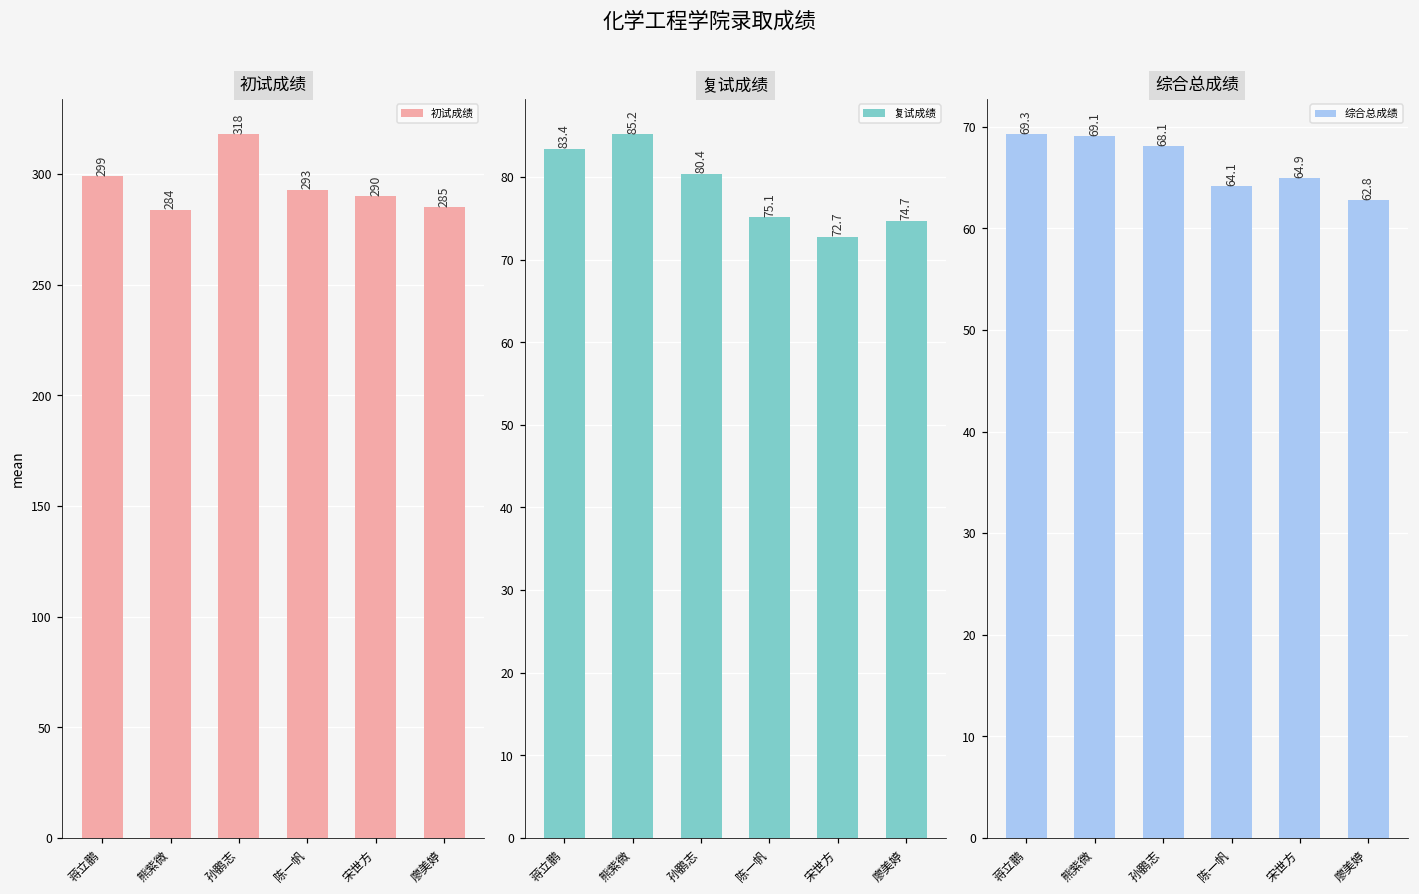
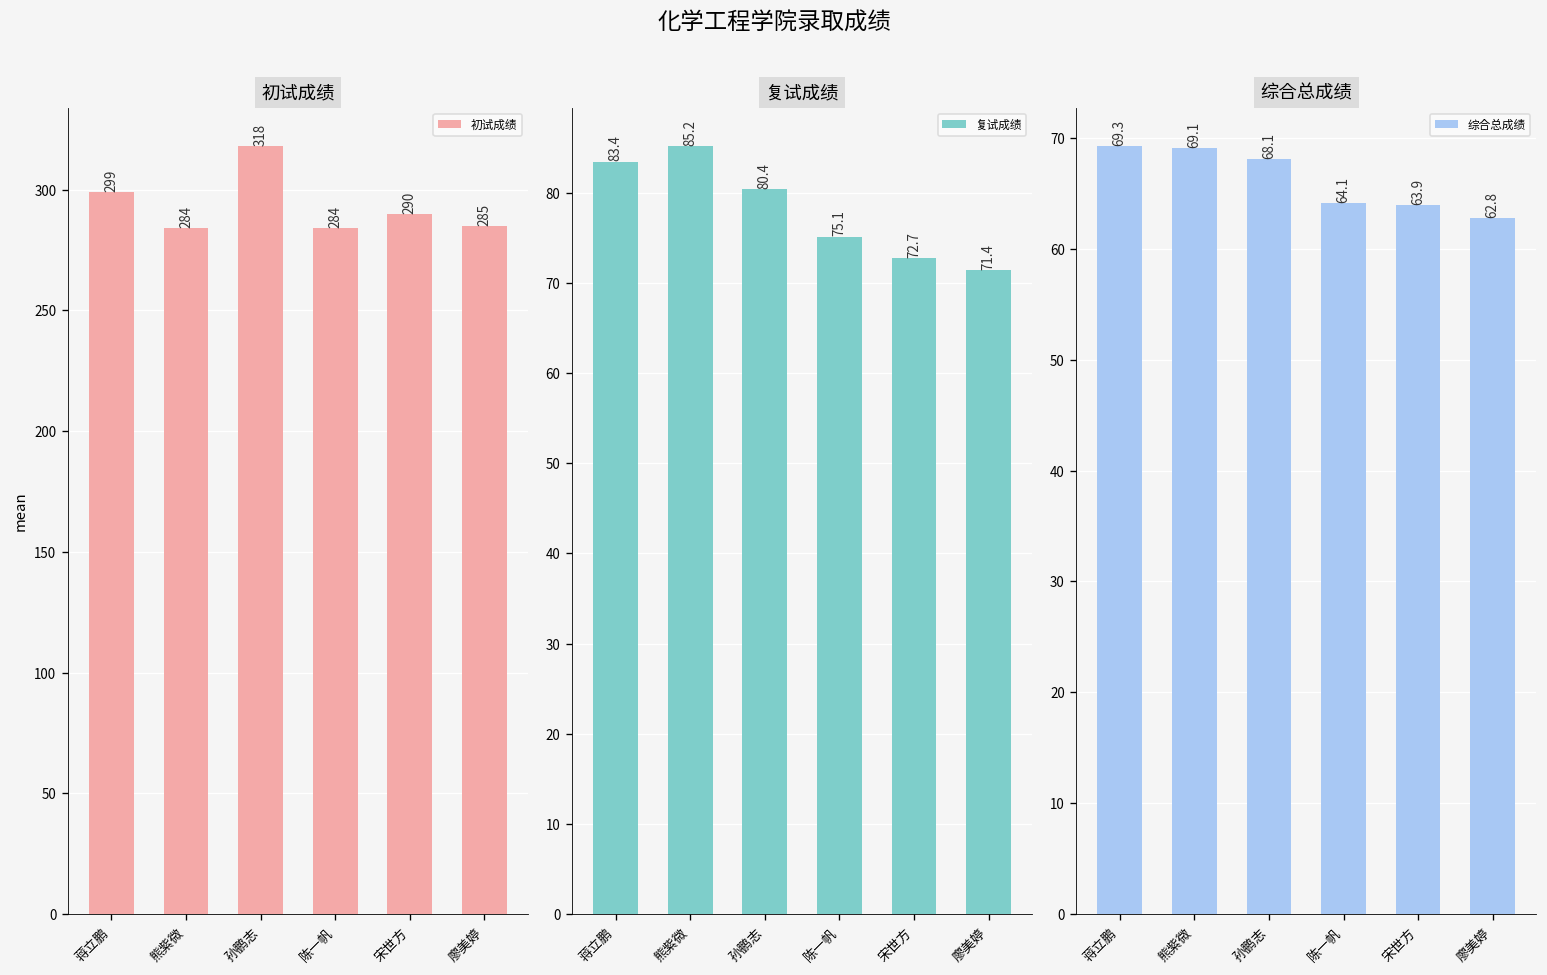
初试成绩, 陈一帆: 293 -> 284
复试成绩, 廖美婷: 74.7 -> 71.4
综合总成绩, 宋世方: 64.9 -> 63.9
